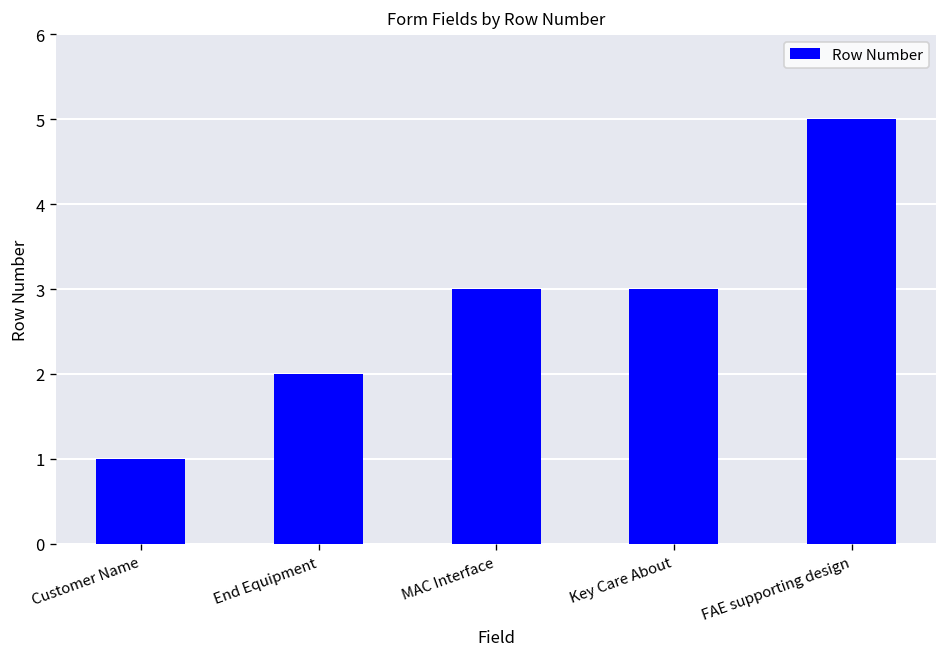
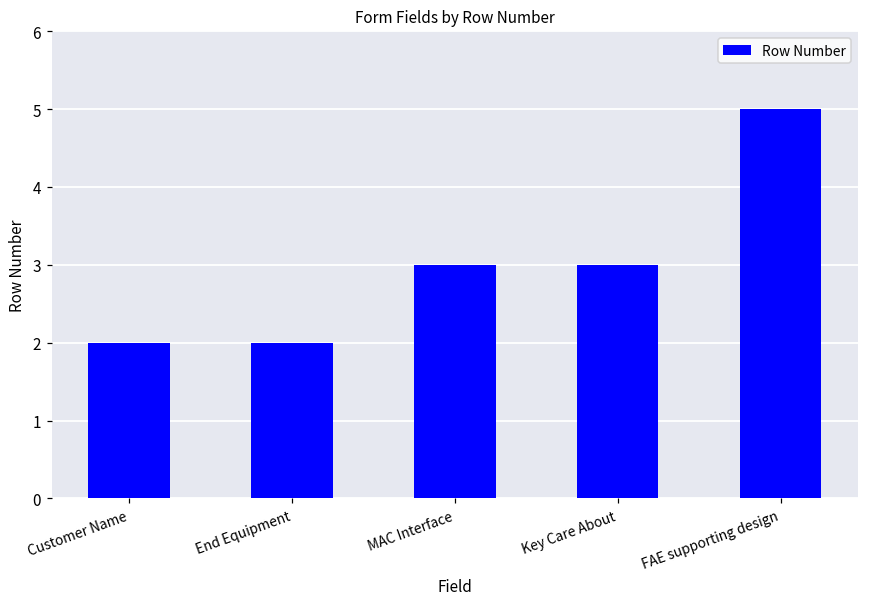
Customer Name: 1 -> 2
